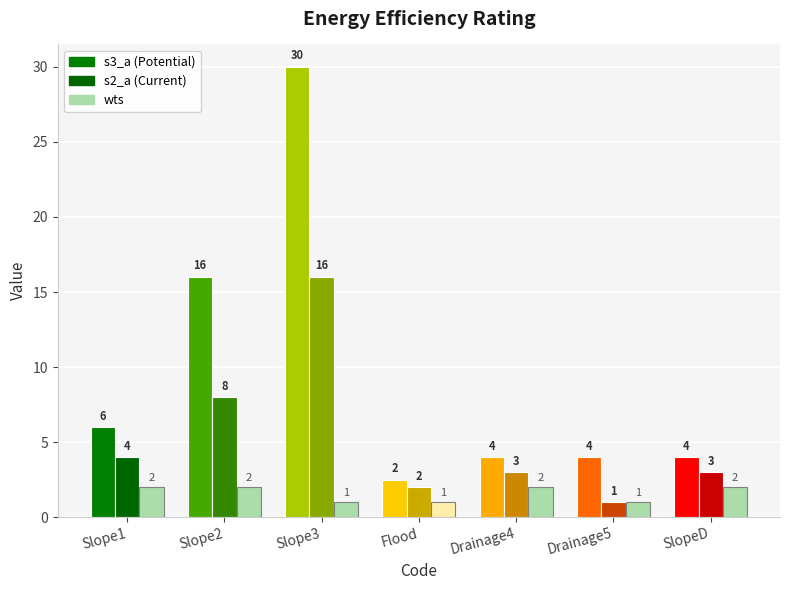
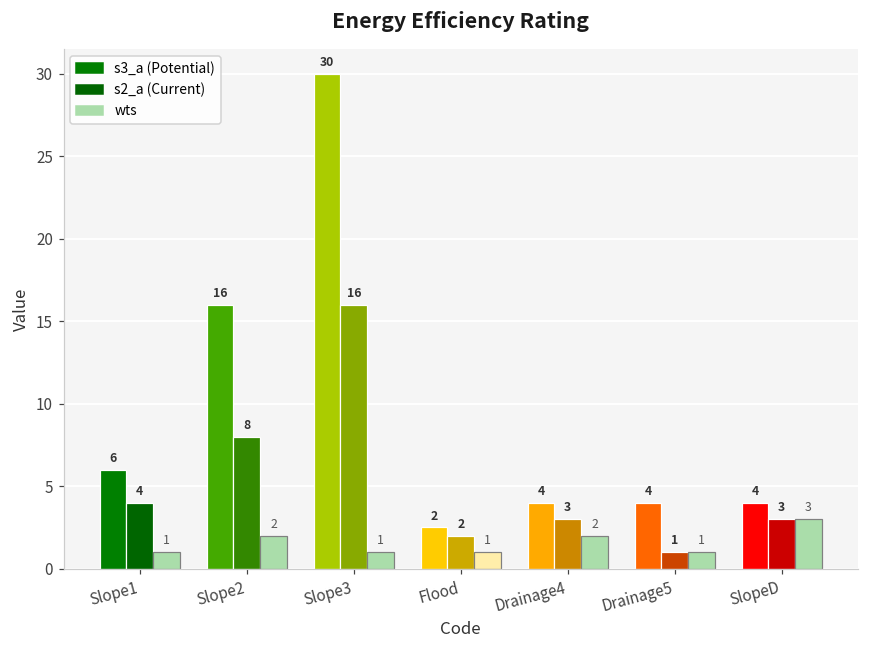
wts, Slope1: 2 -> 1
wts, SlopeD: 2 -> 3
